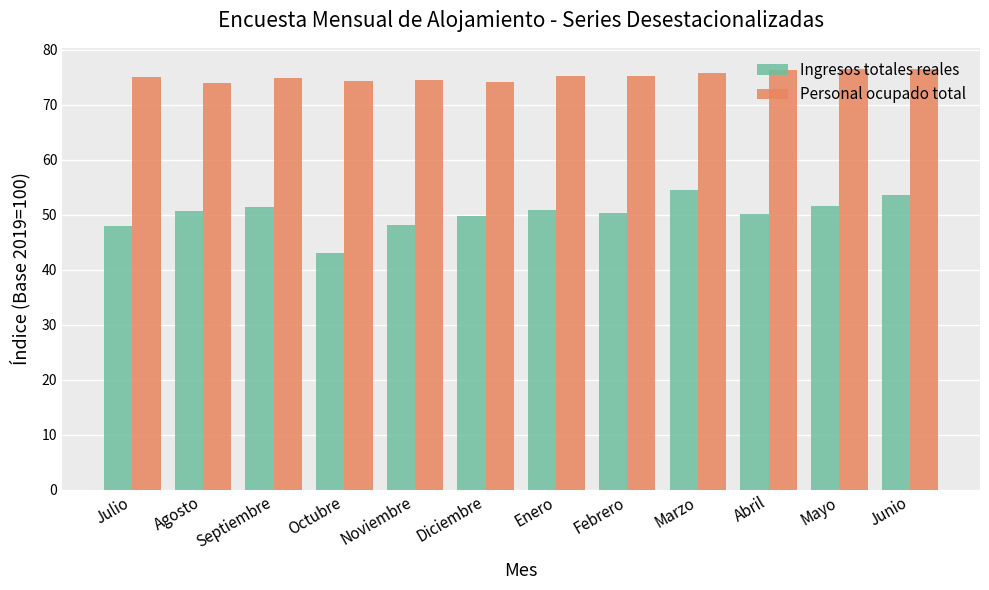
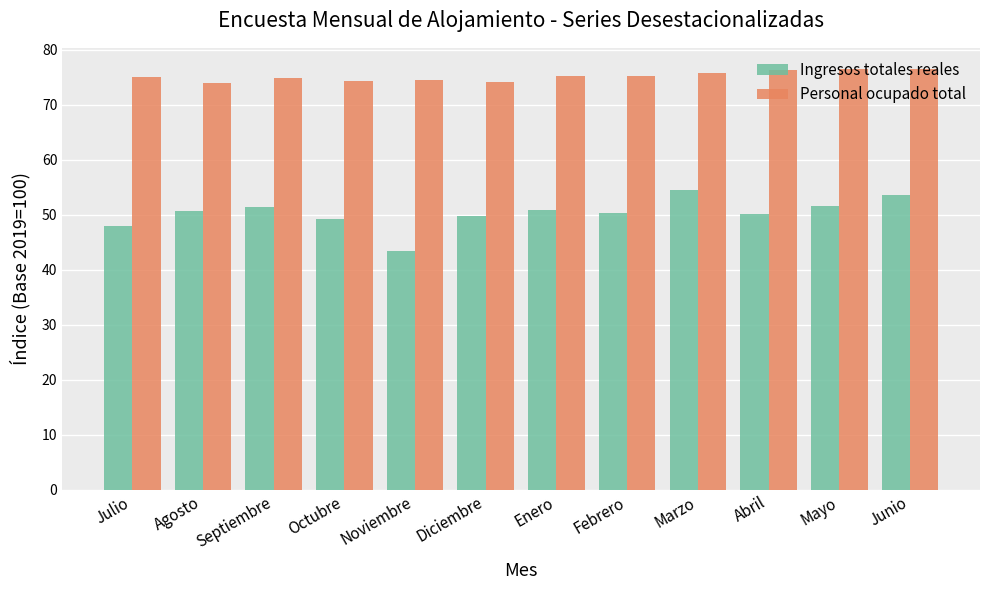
Ingresos totales reales, Octubre: 43 -> 49
Ingresos totales reales, Noviembre: 48 -> 43
